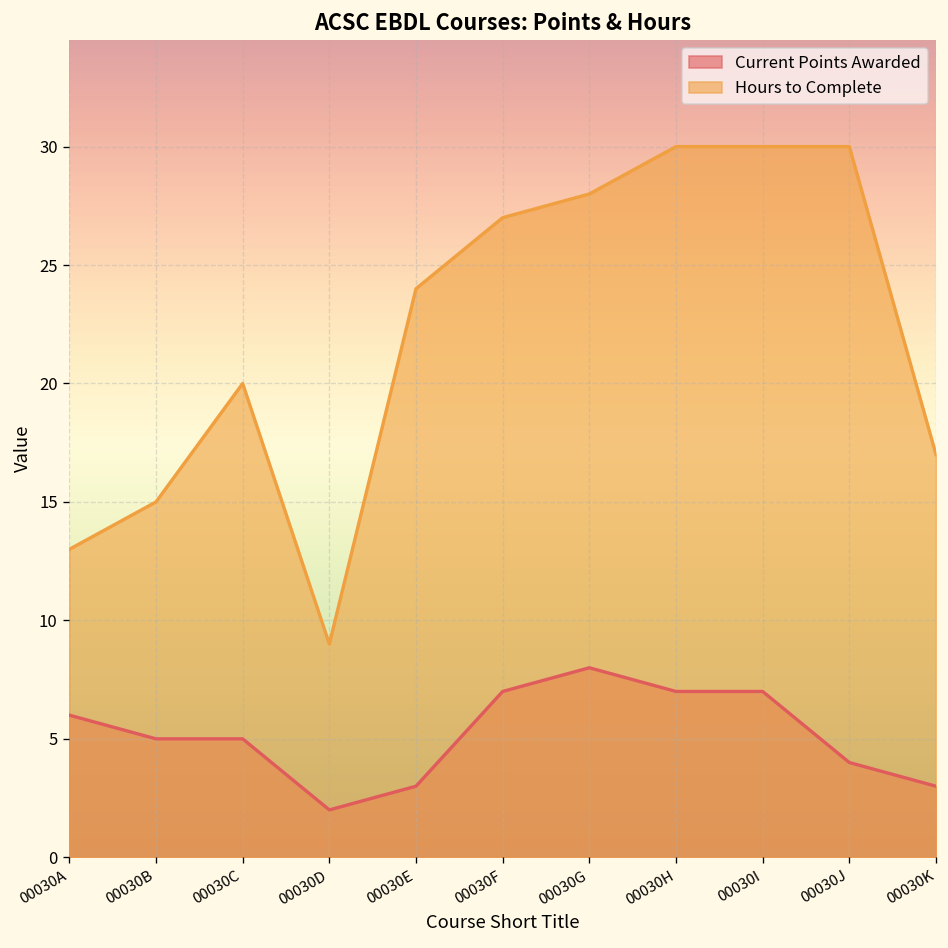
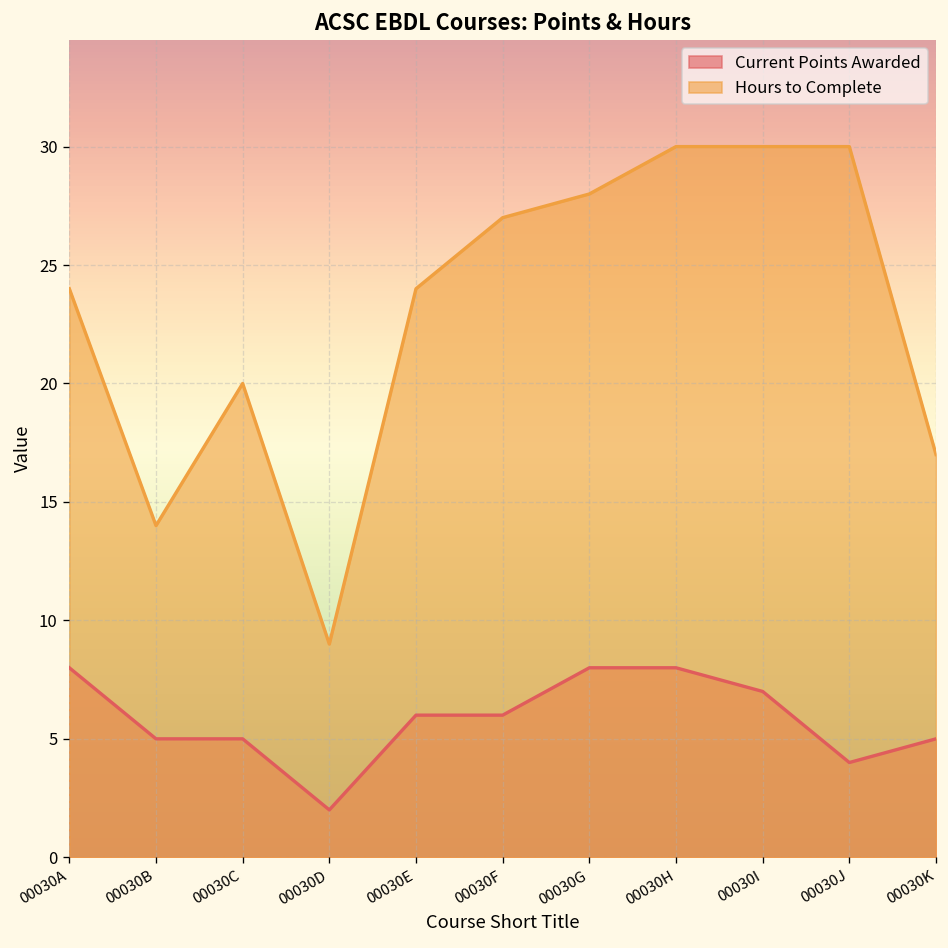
Current Points Awarded, 00030A: 6 -> 8
Hours to Complete, 00030A: 13 -> 24
Hours to Complete, 00030B: 15 -> 14
Current Points Awarded, 00030E: 3 -> 6
Current Points Awarded, 00030F: 7 -> 6
Current Points Awarded, 00030H: 7 -> 8
Current Points Awarded, 00030K: 3 -> 5
